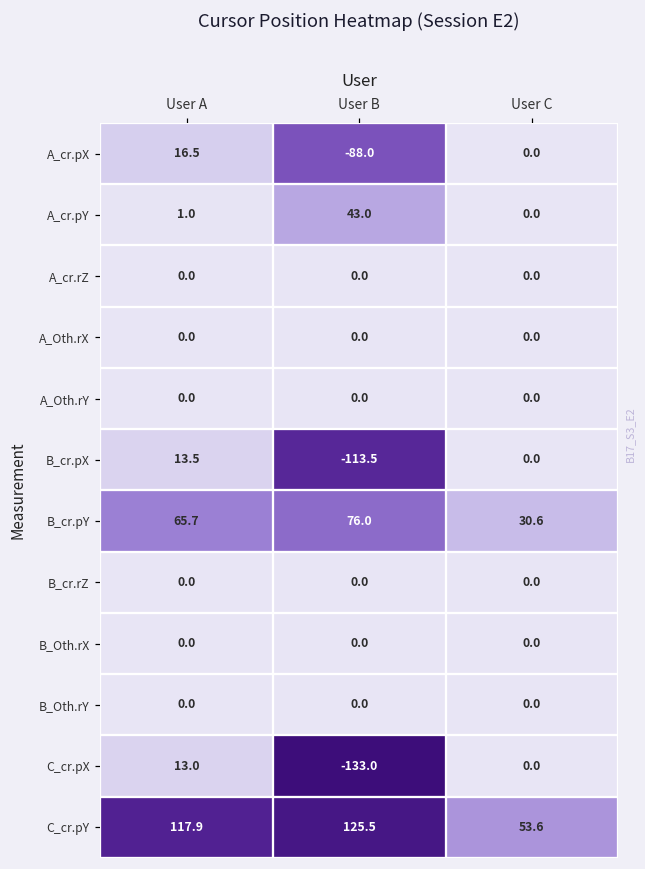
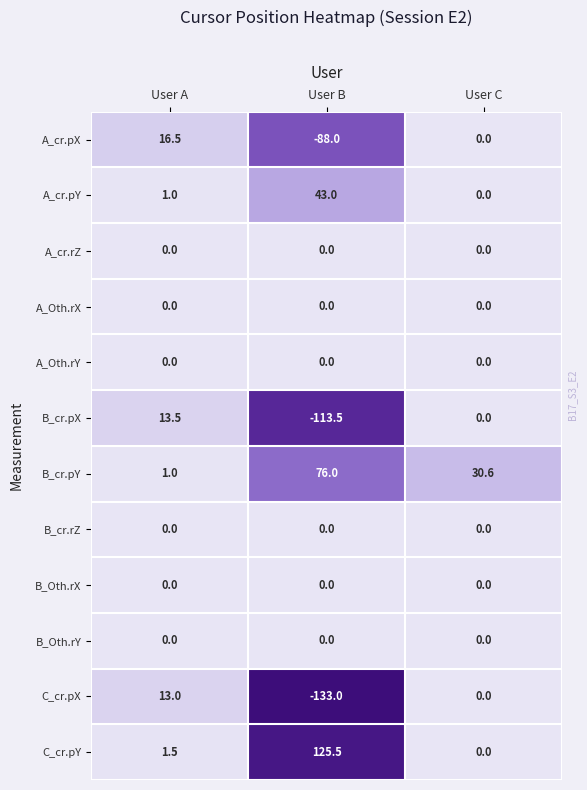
B_cr.pY, User A: 65.7 -> 1.0
C_cr.pY, User A: 117.9 -> 1.5
C_cr.pY, User C: 53.6 -> 0.0
